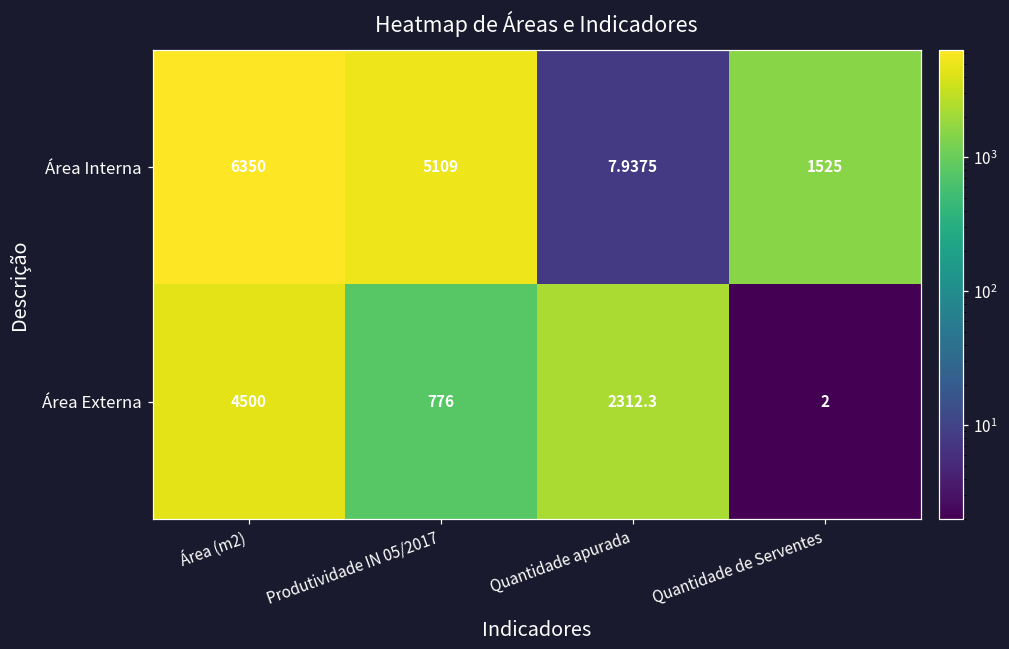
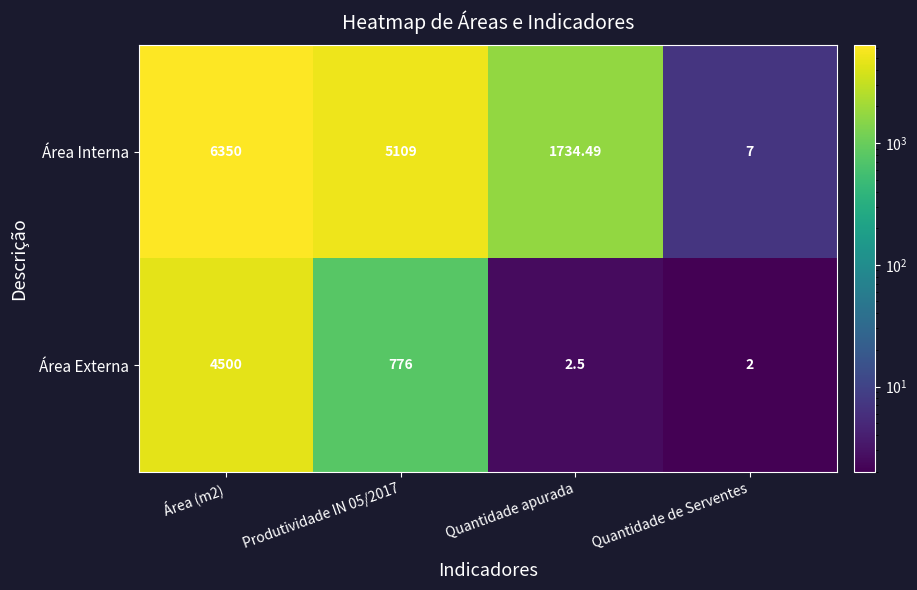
Área Interna, Quantidade apurada: 7.9375 -> 1734.49
Área Interna, Quantidade de Serventes: 1525 -> 7
Área Externa, Quantidade apurada: 2312.3 -> 2.5
